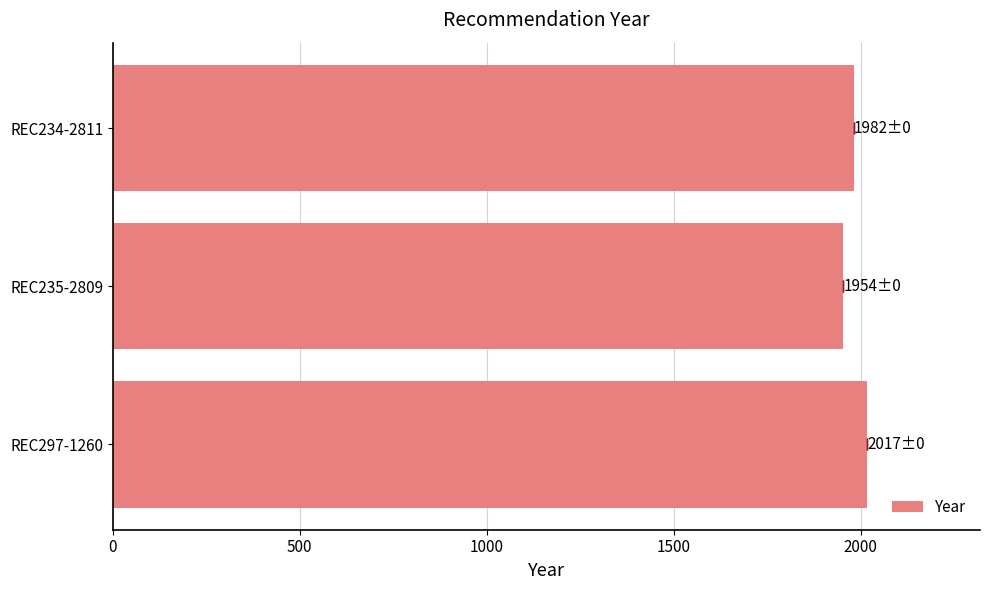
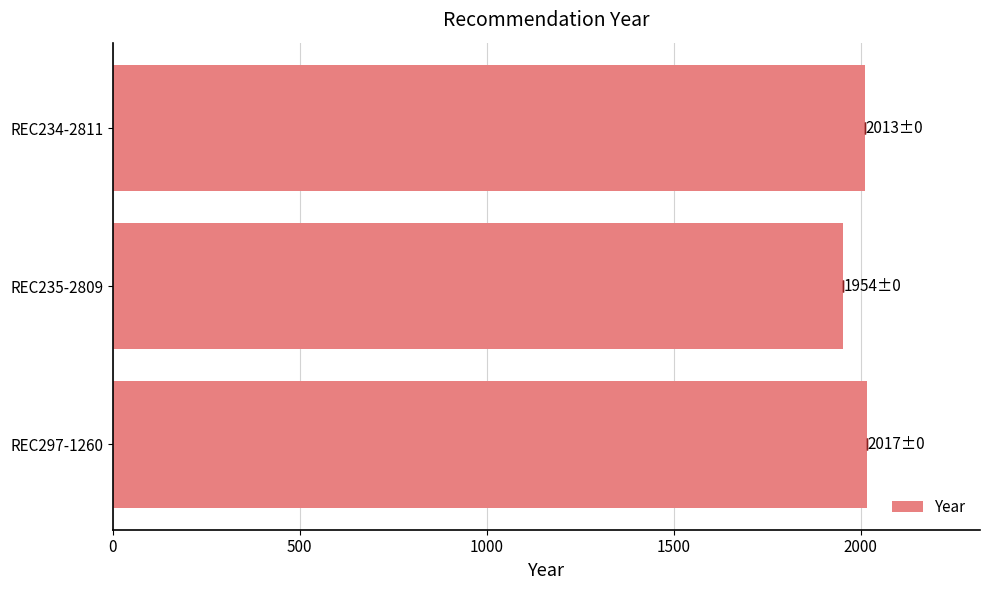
REC234-2811: 1982±0 -> 2013±0
